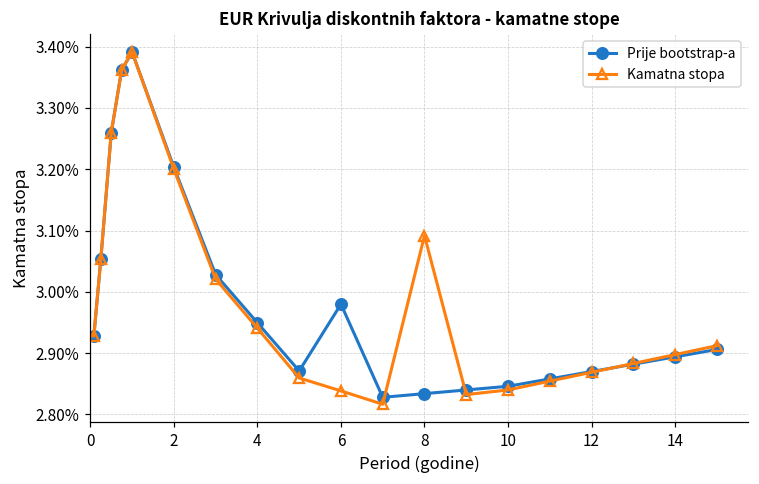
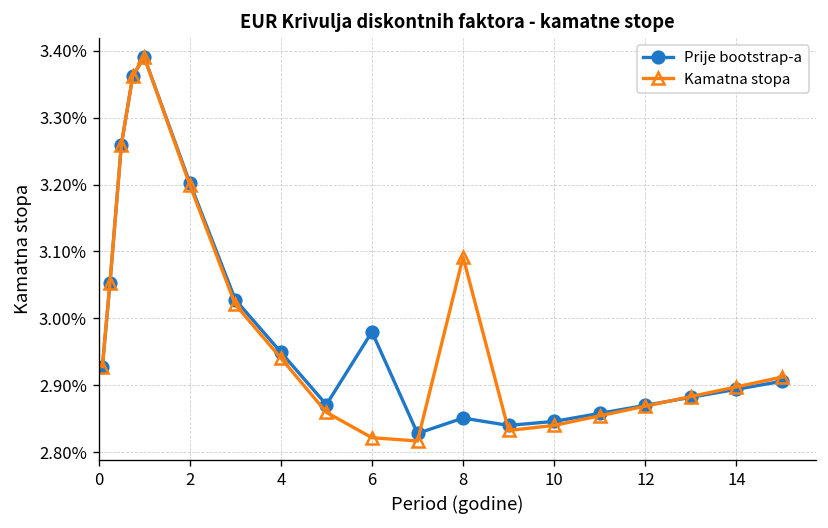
Kamatna stopa, 6: 2.84% -> 2.82%
Prije bootstrap-a, 8: 2.83% -> 2.85%
